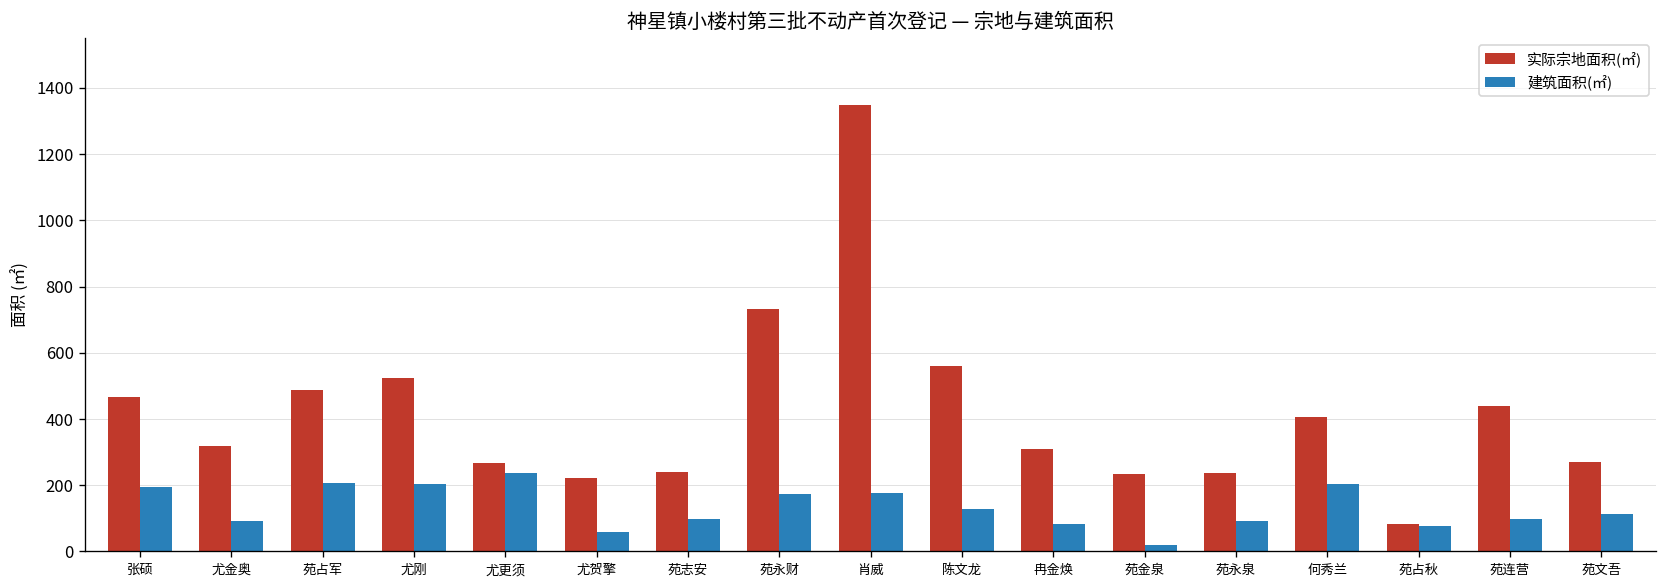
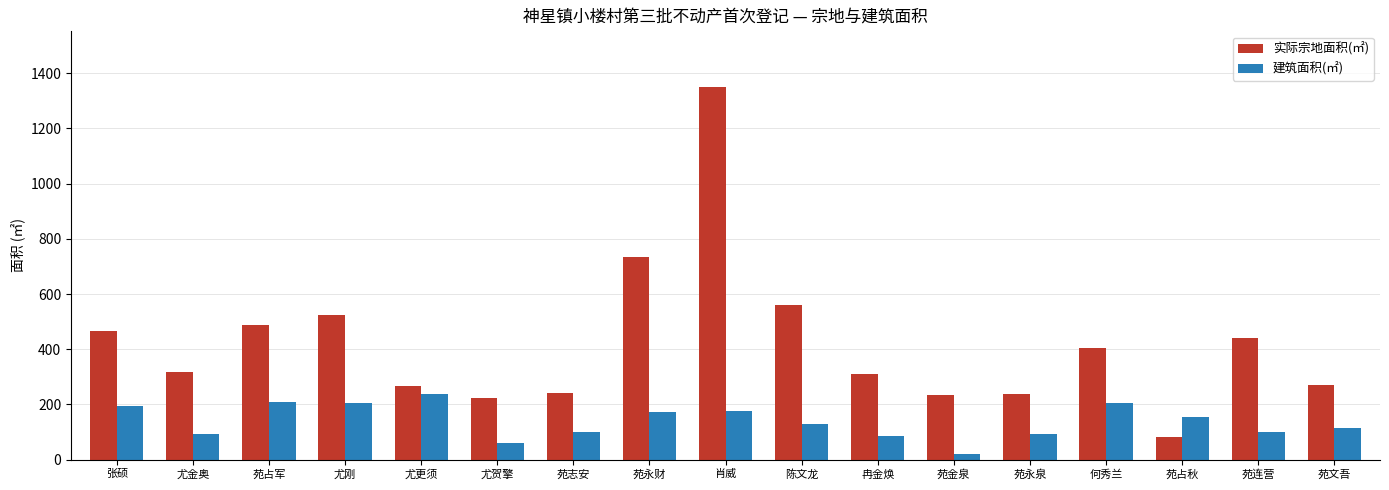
建筑面积(㎡), 苑占秋: 80 -> 150
